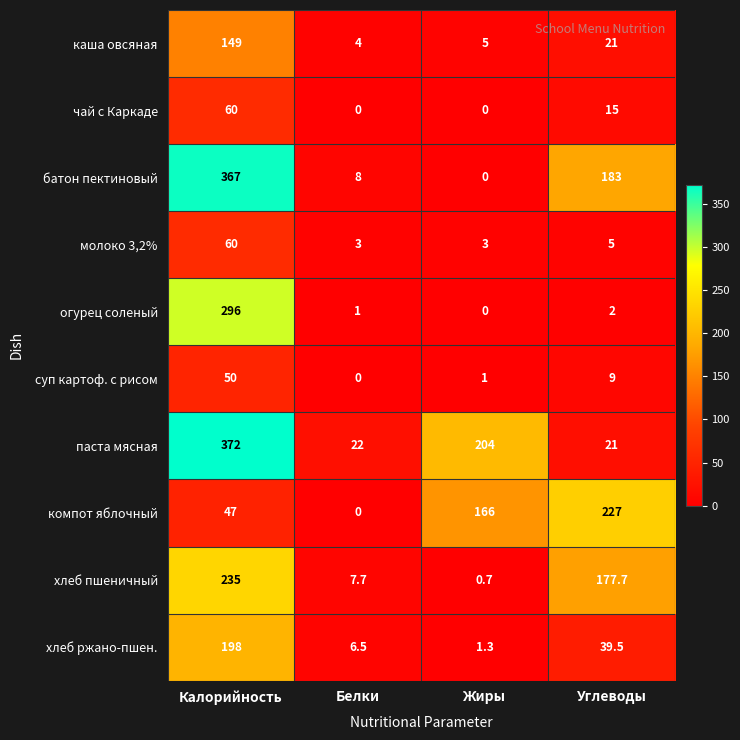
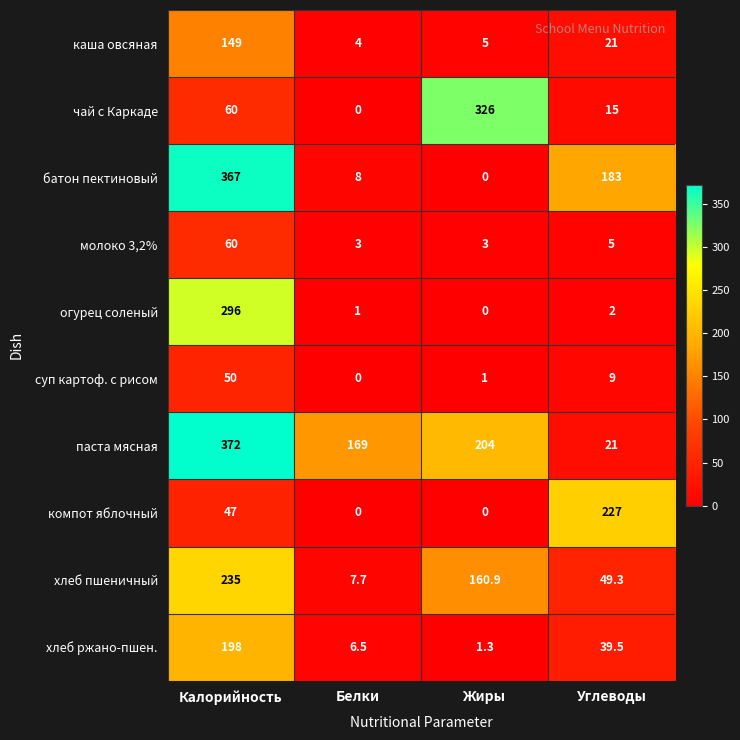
чай с Каркаде, Жиры: 0 -> 326
паста мясная, Белки: 22 -> 169
компот яблочный, Жиры: 166 -> 0
хлеб пшеничный, Жиры: 0.7 -> 160.9
хлеб пшеничный, Углеводы: 177.7 -> 49.3
